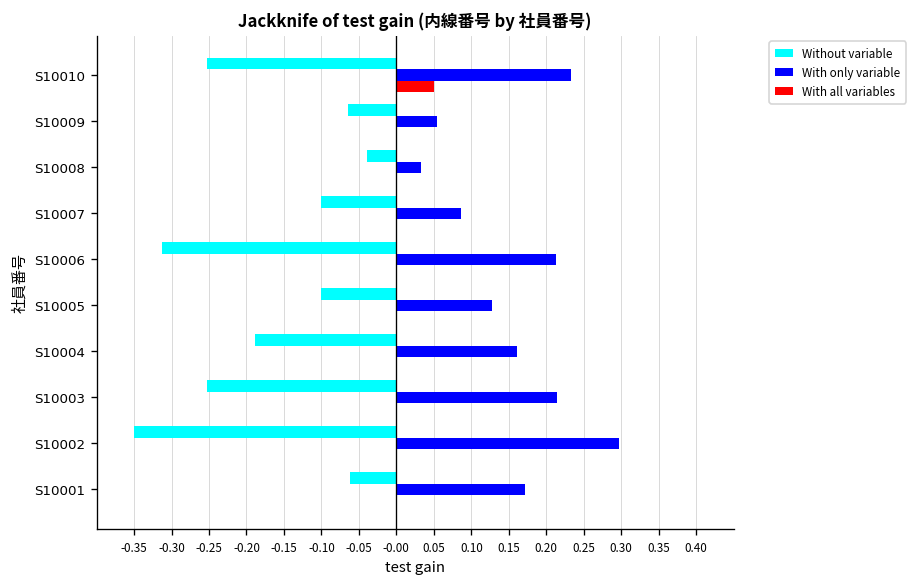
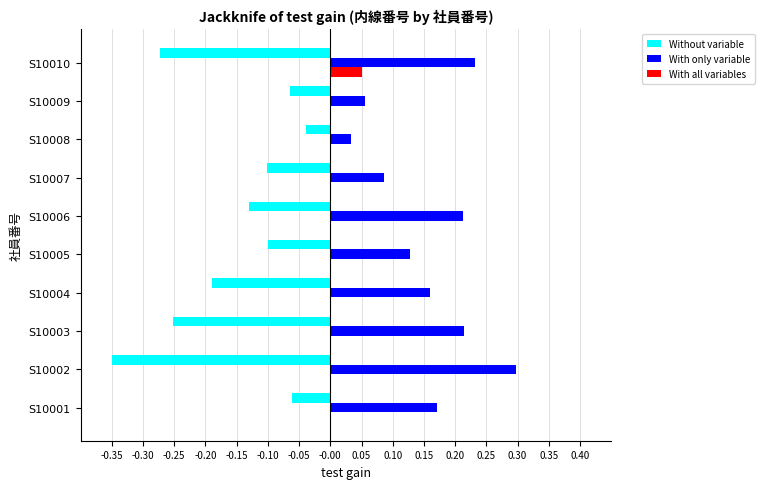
Without variable, S10010: -0.25 -> -0.27
Without variable, S10006: -0.31 -> -0.13
